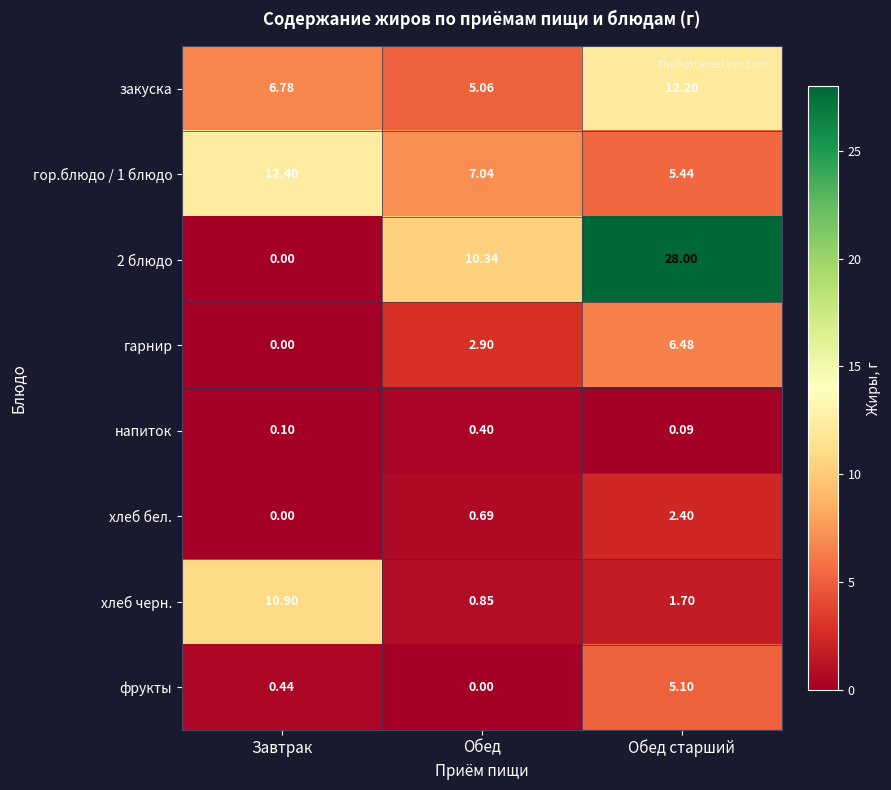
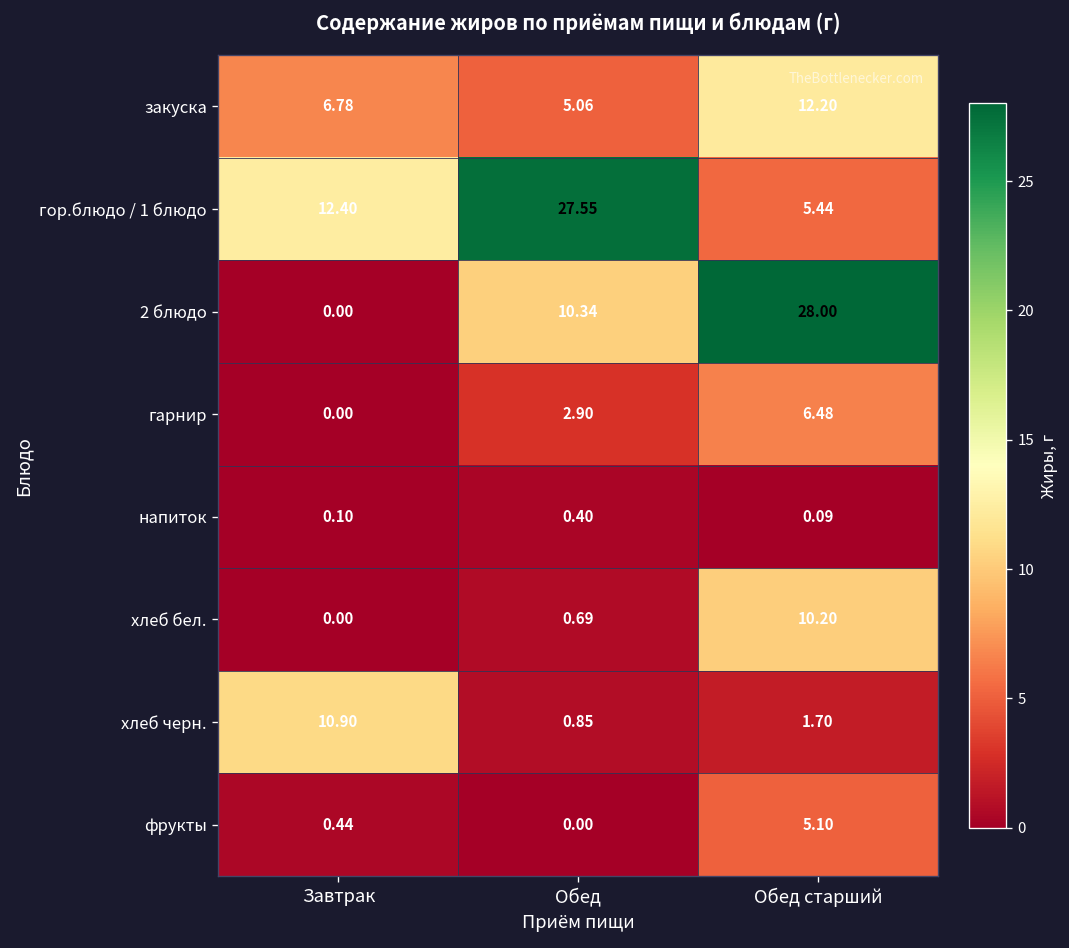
гор.блюдо / 1 блюдо, Обед: 7.04 -> 27.55
хлеб бел., Обед старший: 2.40 -> 10.20
